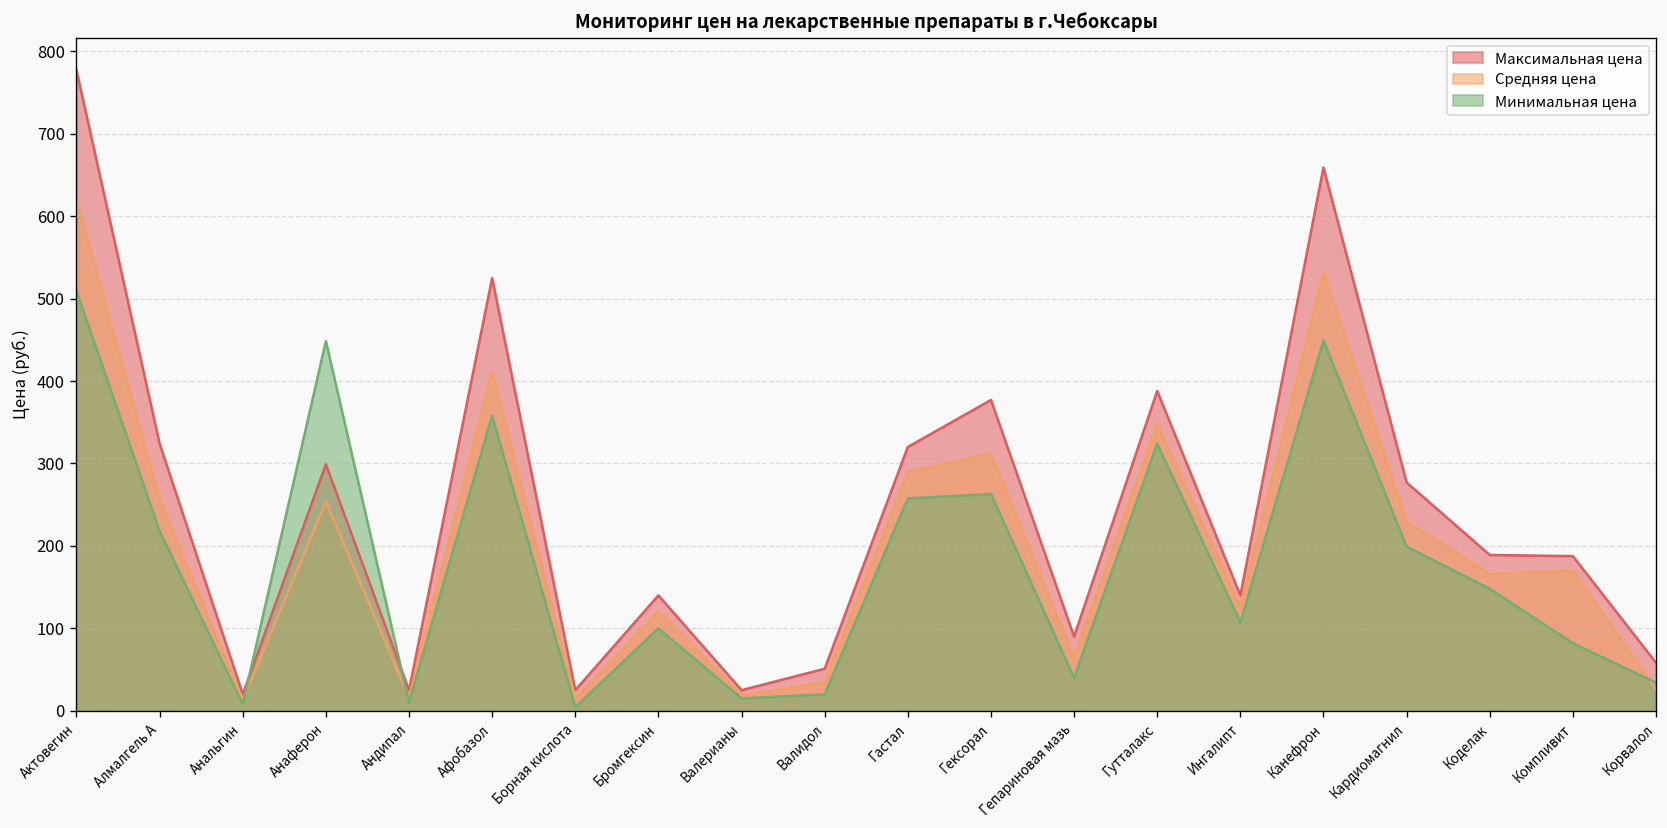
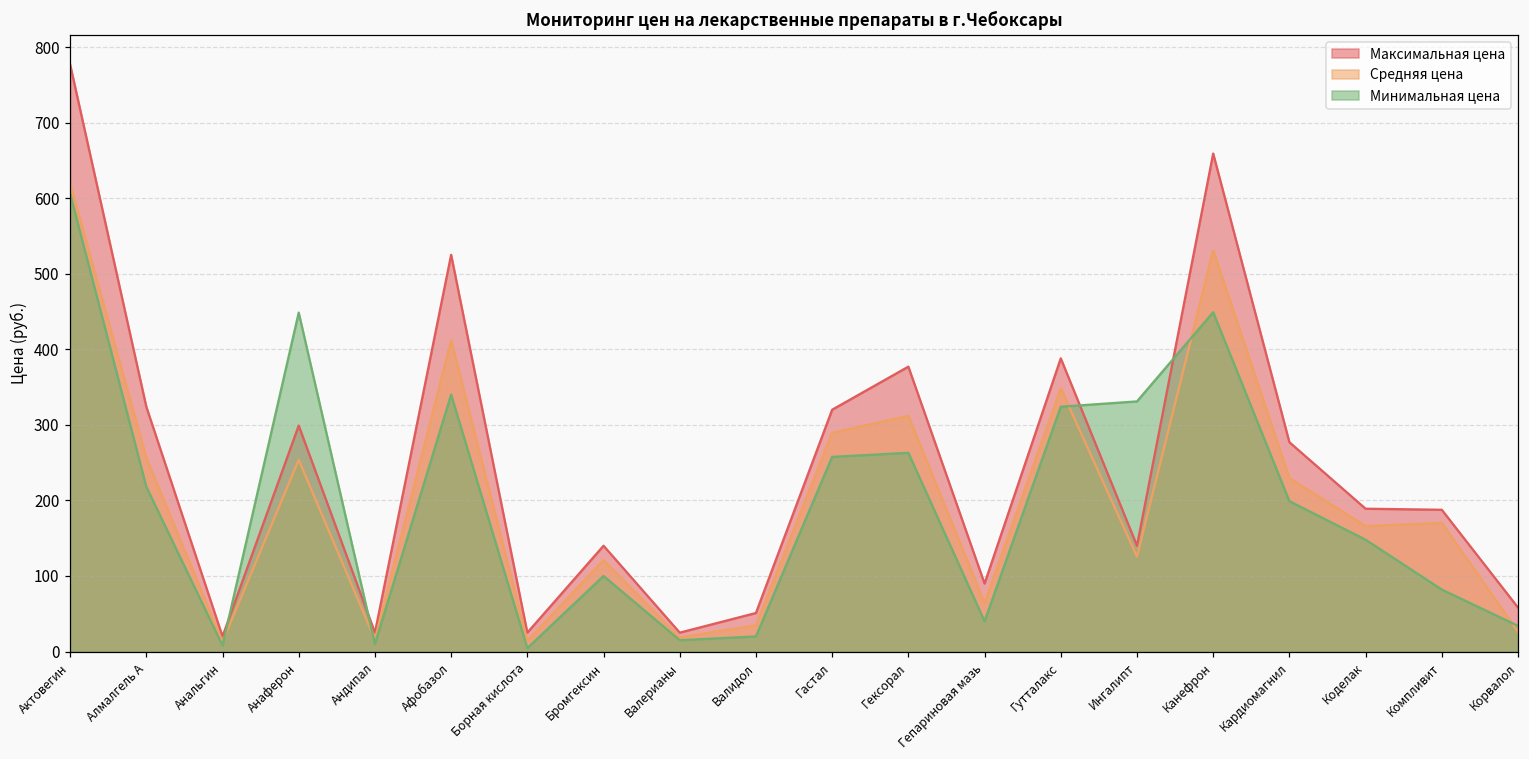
Минимальная цена, Актовегин: 510 -> 610
Минимальная цена, Афобазол: 360 -> 340
Минимальная цена, Ингалипт: 110 -> 330
